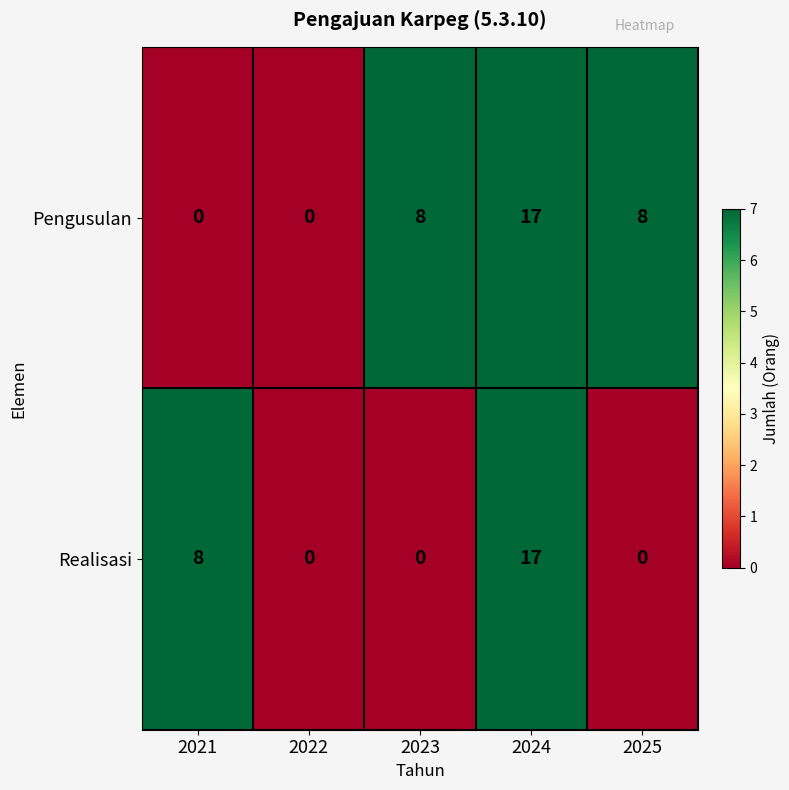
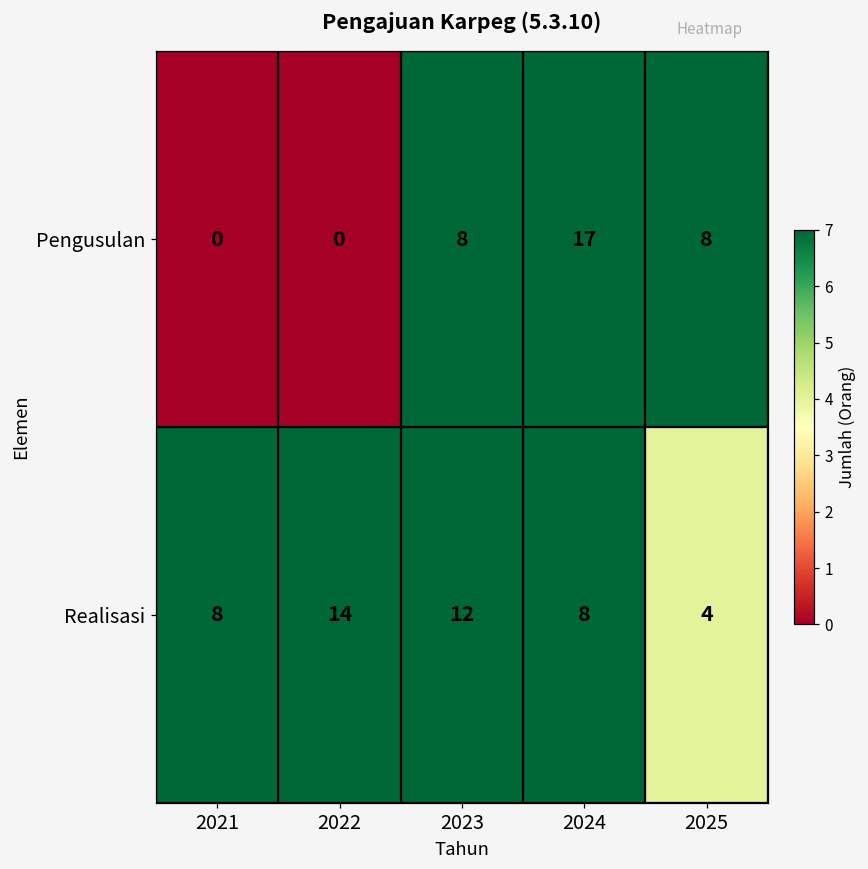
Realisasi, 2022: 0 -> 14
Realisasi, 2023: 0 -> 12
Realisasi, 2024: 17 -> 8
Realisasi, 2025: 0 -> 4
